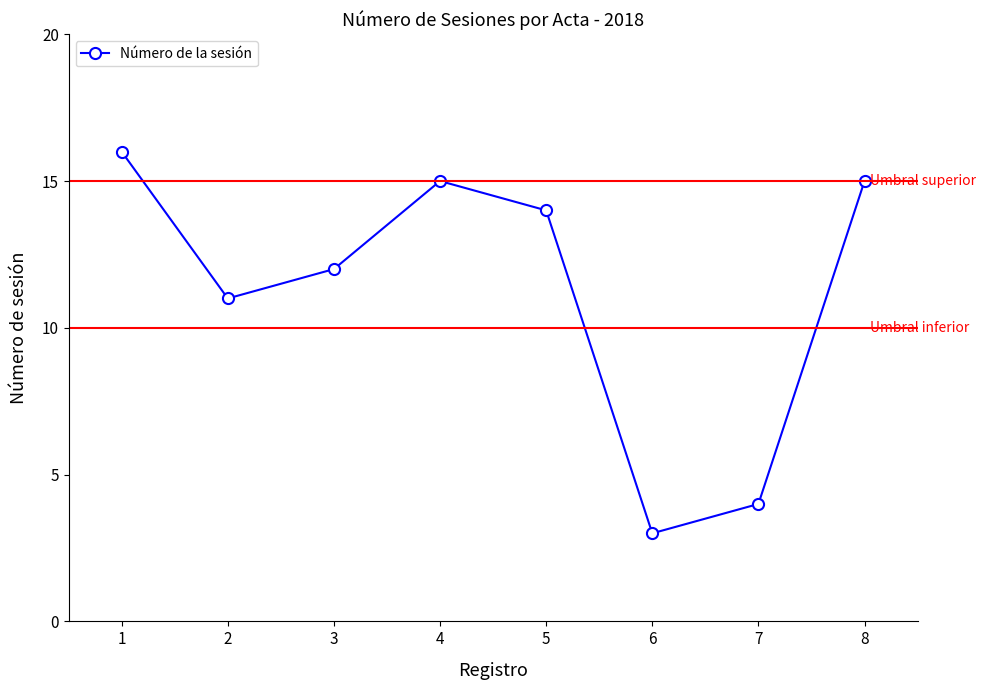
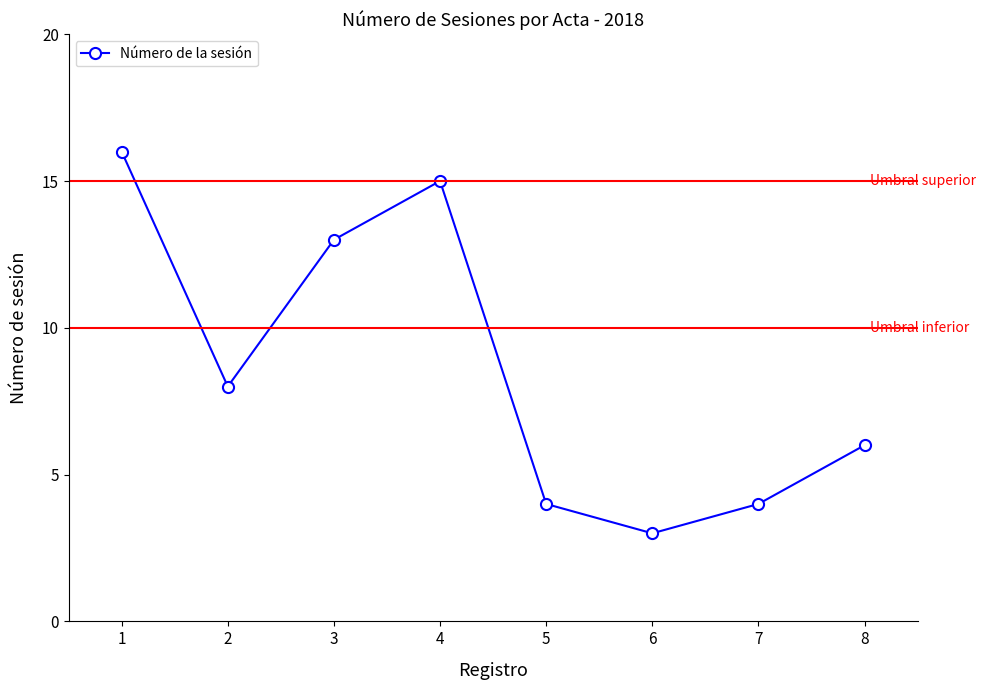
2: 11 -> 8
3: 12 -> 13
5: 14 -> 4
8: 15 -> 6
